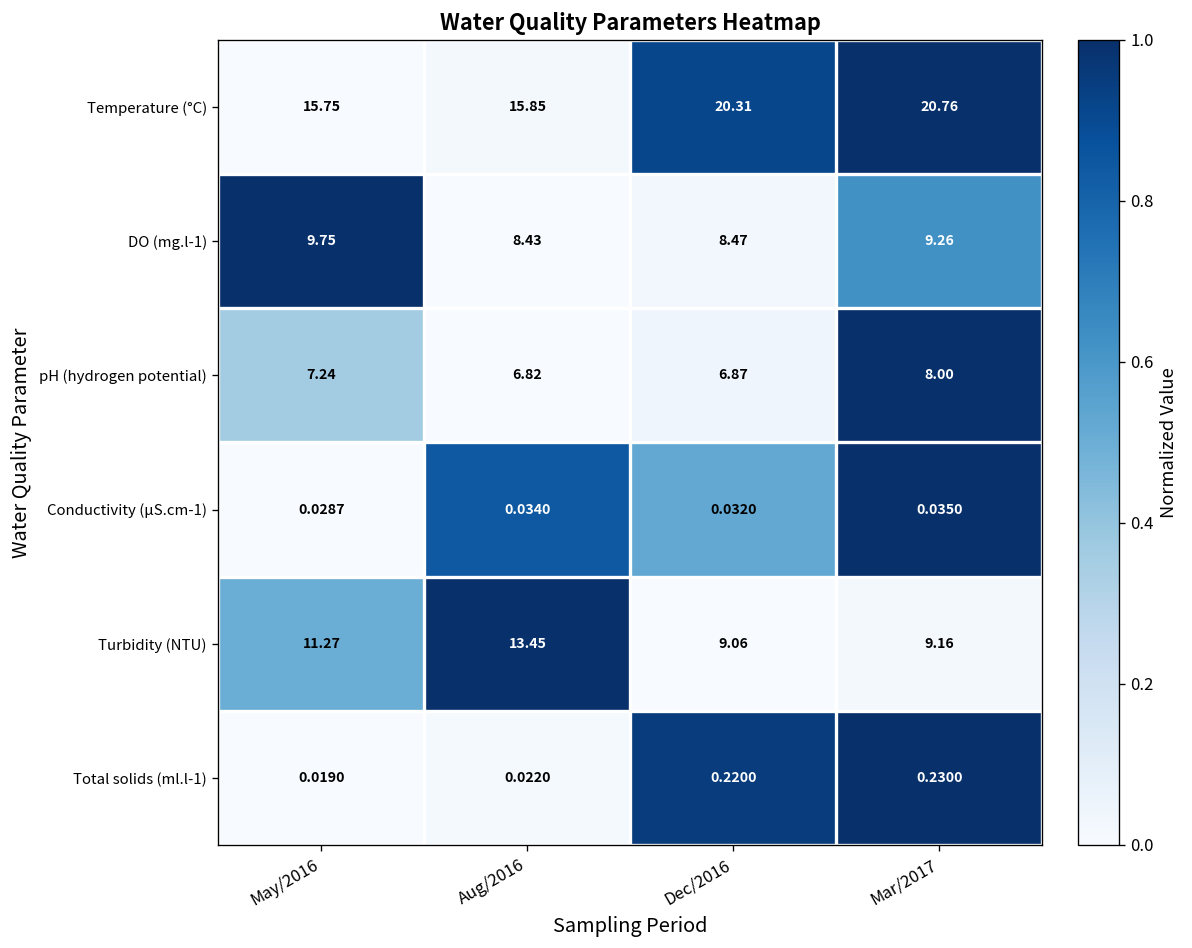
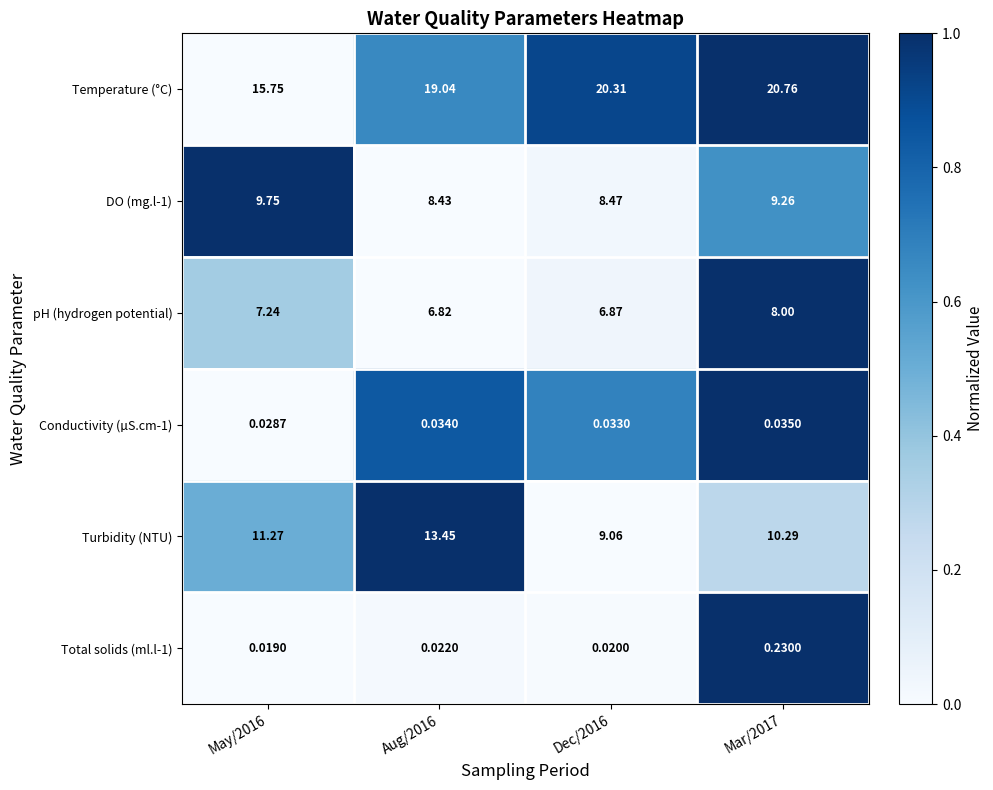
Temperature (°C), Aug/2016: 15.85 -> 19.04
Conductivity (µS.cm-1), Dec/2016: 0.0320 -> 0.0330
Turbidity (NTU), Mar/2017: 9.16 -> 10.29
Total solids (ml.l-1), Dec/2016: 0.2200 -> 0.0200
